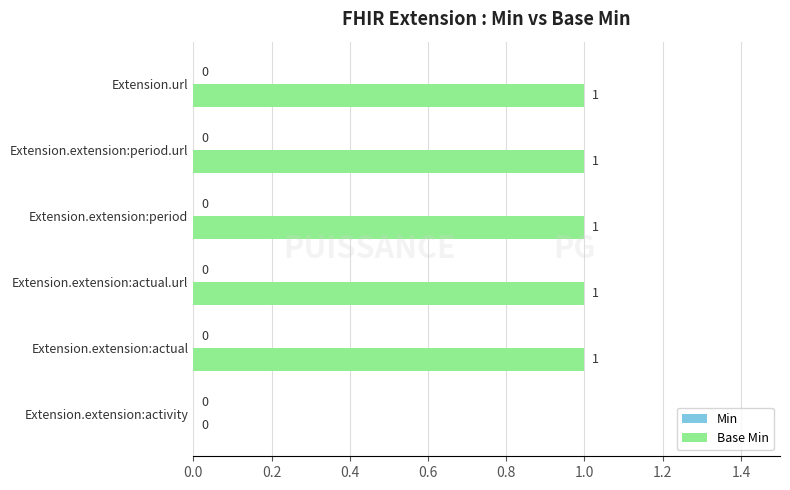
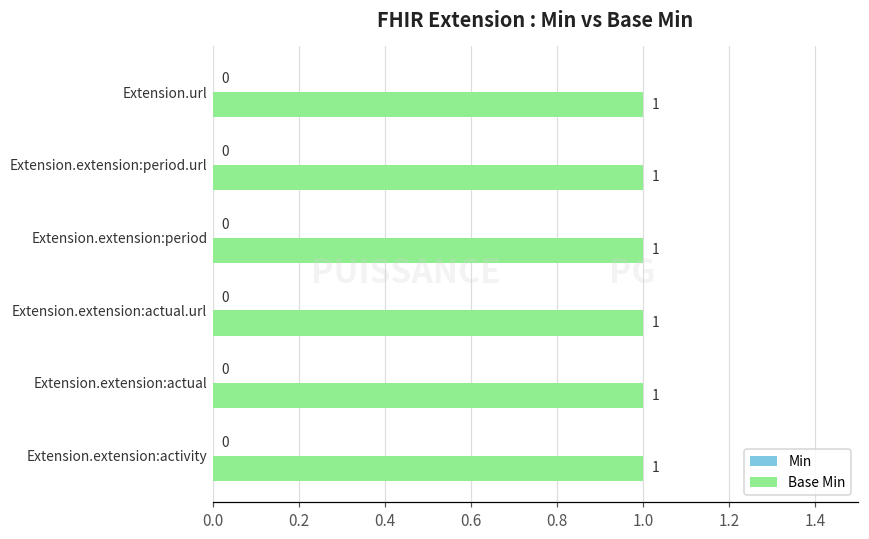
Base Min, Extension.extension:activity: 0 -> 1
